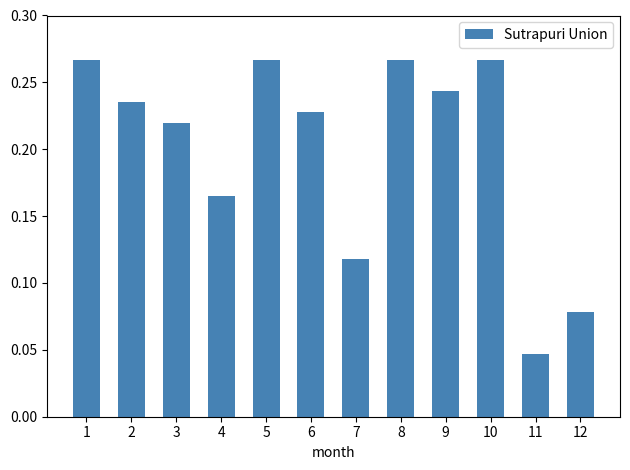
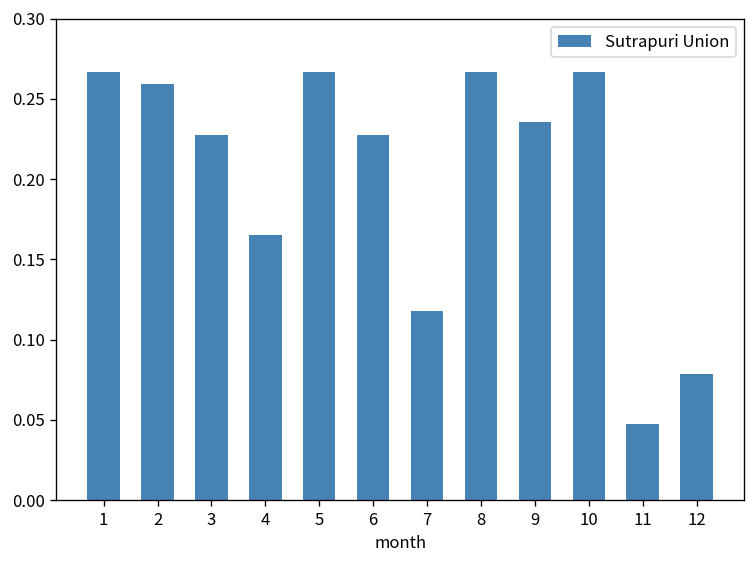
2: 0.236 -> 0.259
3: 0.220 -> 0.228
9: 0.243 -> 0.236
